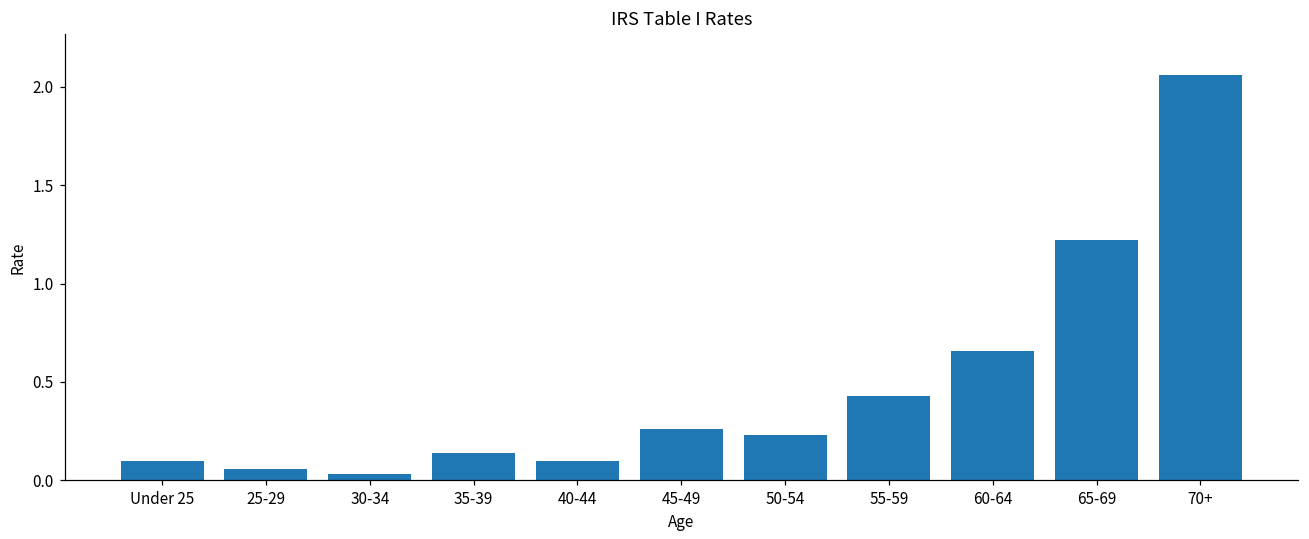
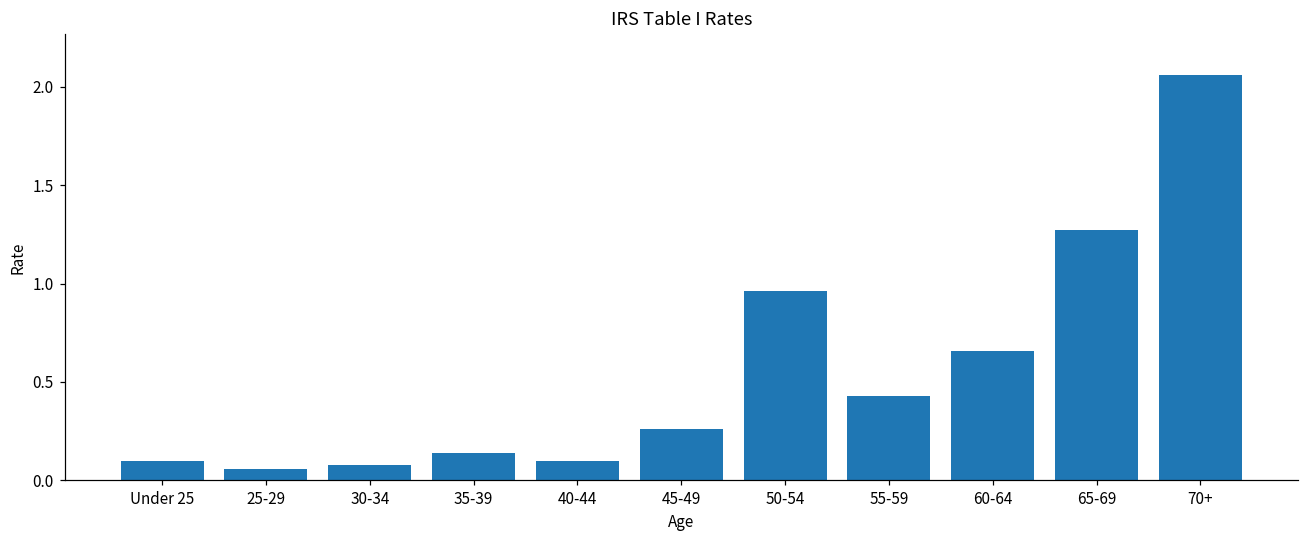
30-34: 0.03 -> 0.08
50-54: 0.23 -> 0.96
65-69: 1.22 -> 1.27
